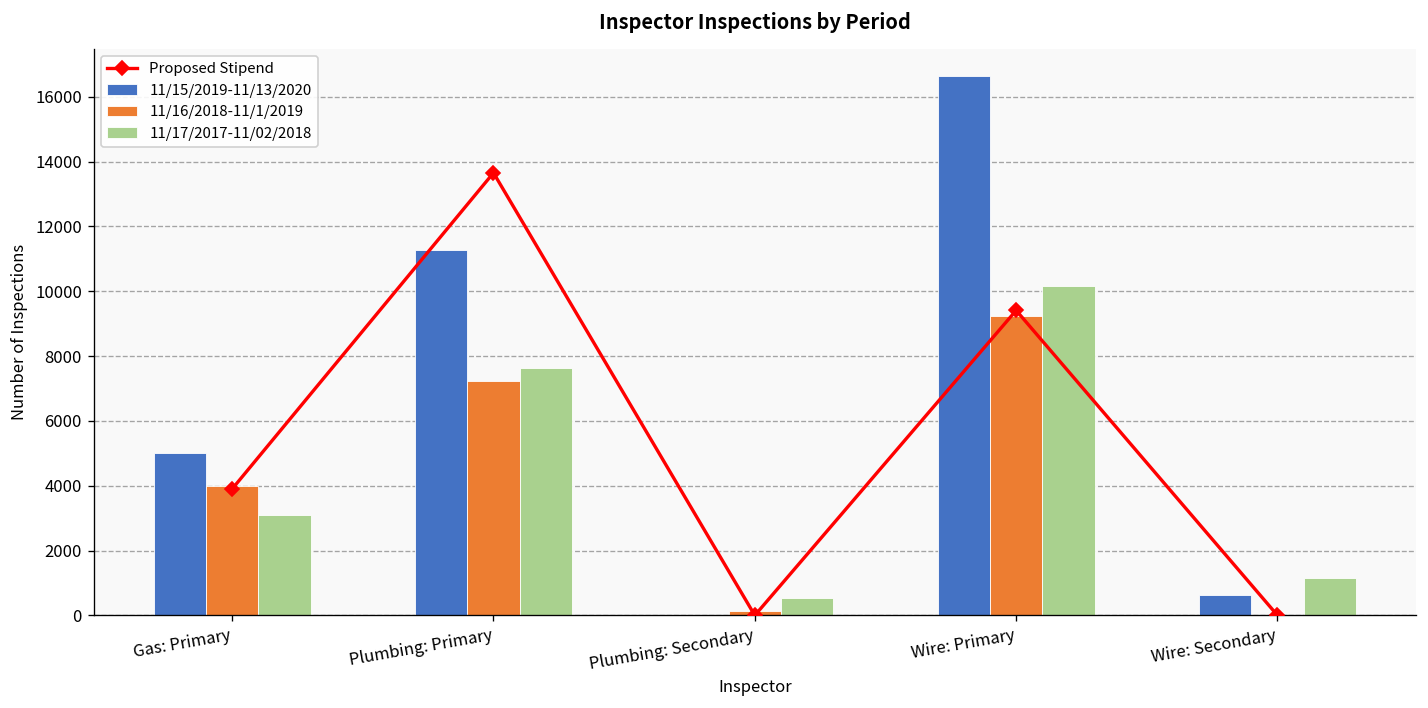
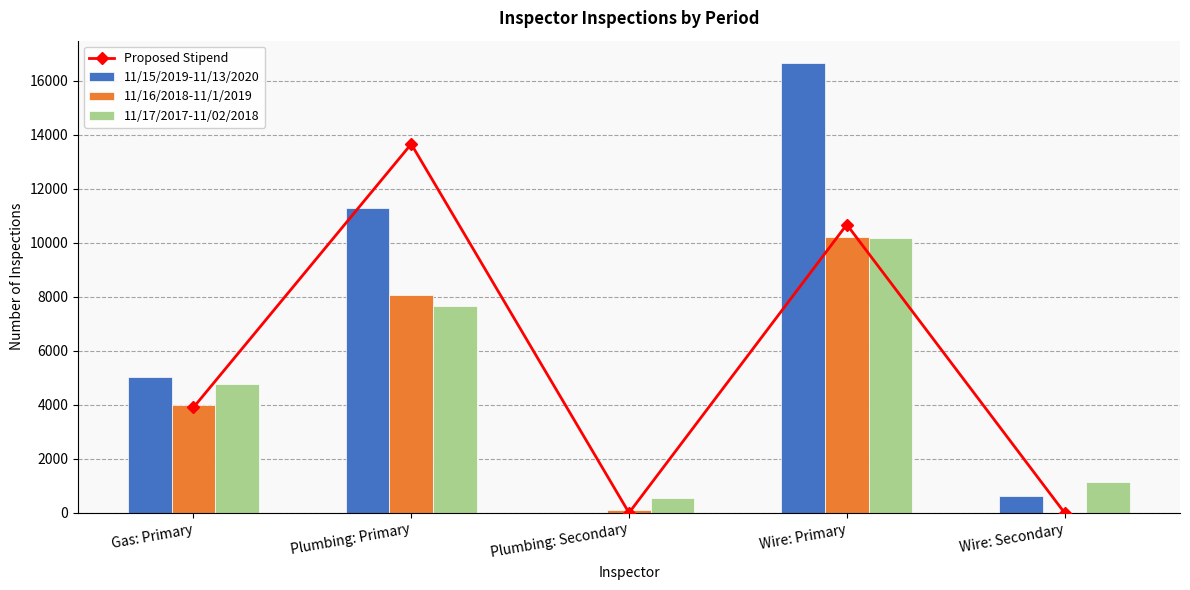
11/17/2017-11/02/2018, Gas: Primary: 3100 -> 4800
11/16/2018-11/1/2019, Plumbing: Primary: 7200 -> 8100
Proposed Stipend, Wire: Primary: 9400 -> 10700
11/16/2018-11/1/2019, Wire: Primary: 9200 -> 10200
